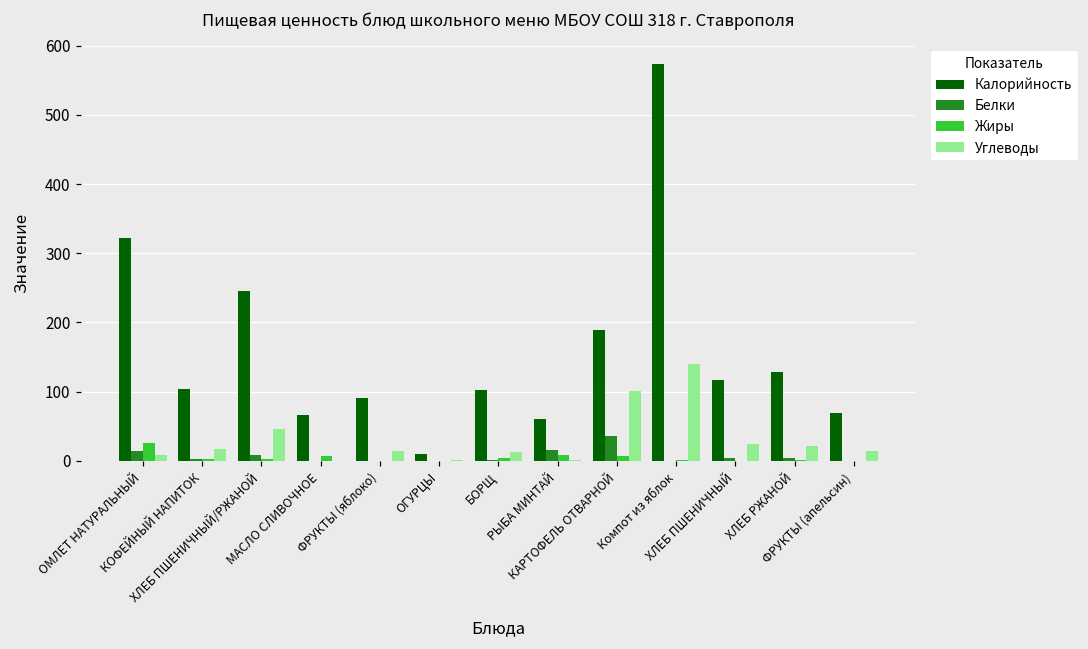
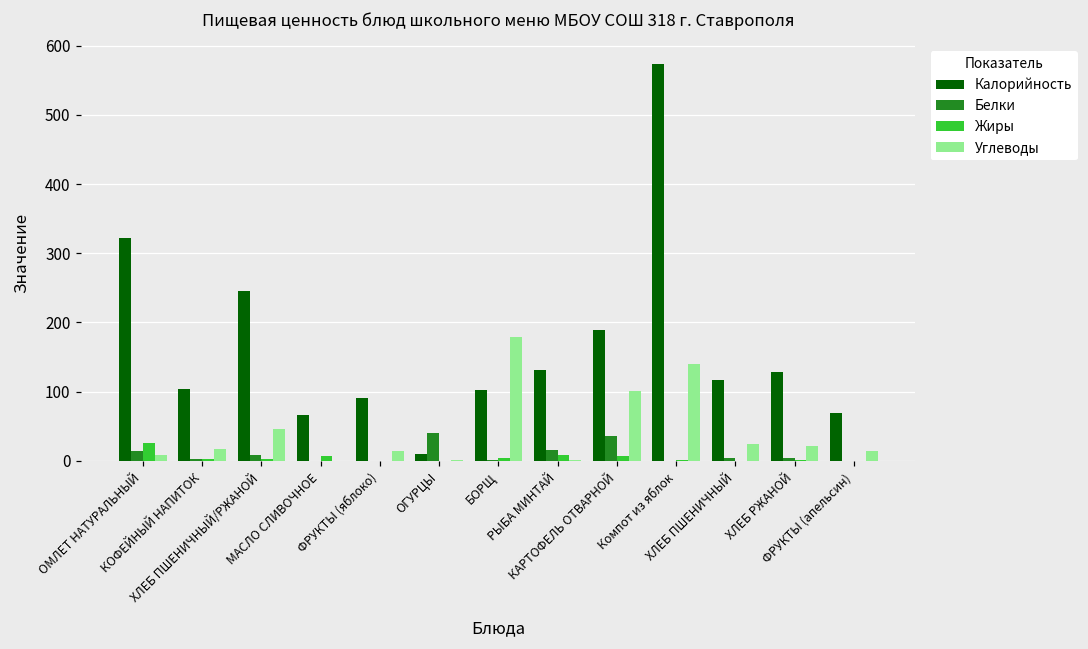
Белки, ОГУРЦЫ: 0 -> 40
Углеводы, БОРЩ: 10 -> 180
Калорийность, РЫБА МИНТАЙ: 60 -> 130
